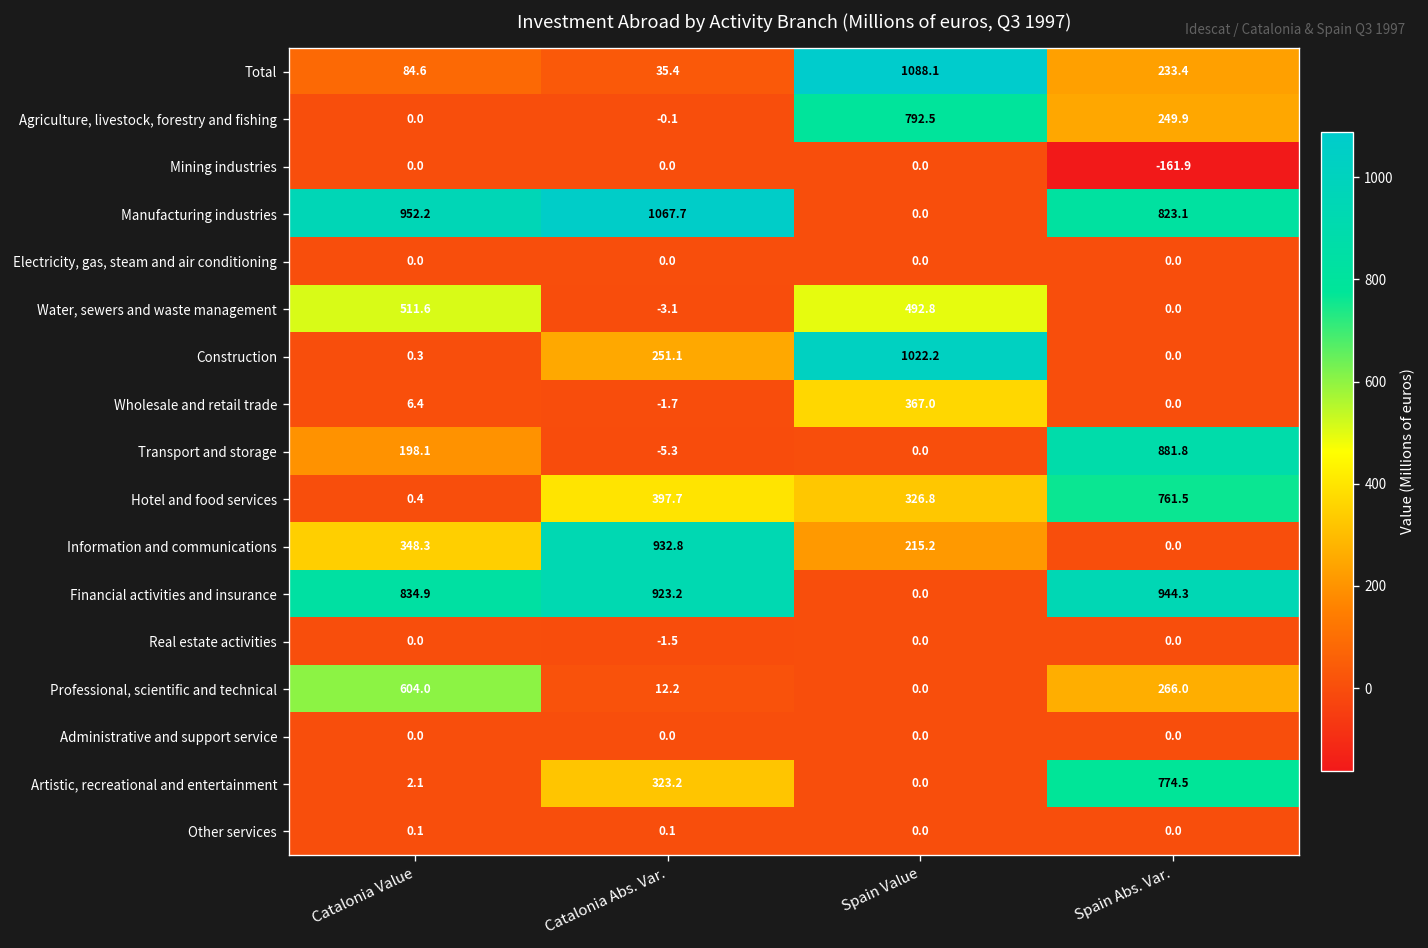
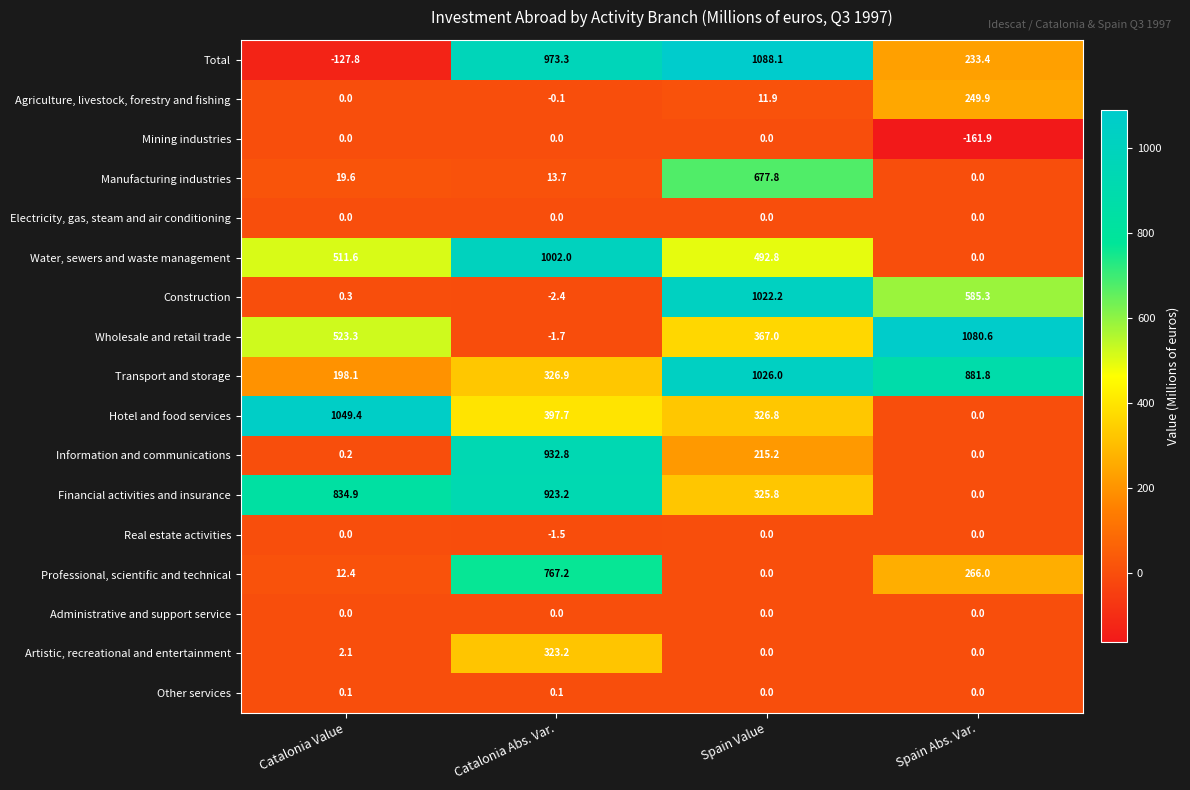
Total, Catalonia Value: 84.6 -> -127.8
Total, Catalonia Abs. Var.: 35.4 -> 973.3
Agriculture, livestock, forestry and fishing, Spain Value: 792.5 -> 11.9
Manufacturing industries, Catalonia Value: 952.2 -> 19.6
Manufacturing industries, Catalonia Abs. Var.: 1067.7 -> 13.7
Manufacturing industries, Spain Value: 0.0 -> 677.8
Manufacturing industries, Spain Abs. Var.: 823.1 -> 0.0
Water, sewers and waste management, Catalonia Abs. Var.: -3.1 -> 1002.0
Construction, Catalonia Abs. Var.: 251.1 -> -2.4
Construction, Spain Abs. Var.: 0.0 -> 585.3
Wholesale and retail trade, Catalonia Value: 6.4 -> 523.3
Wholesale and retail trade, Spain Abs. Var.: 0.0 -> 1080.6
Transport and storage, Catalonia Abs. Var.: -5.3 -> 326.9
Transport and storage, Spain Value: 0.0 -> 1026.0
Hotel and food services, Catalonia Value: 0.4 -> 1049.4
Hotel and food services, Spain Abs. Var.: 761.5 -> 0.0
Information and communications, Catalonia Value: 348.3 -> 0.2
Financial activities and insurance, Spain Value: 0.0 -> 325.8
Financial activities and insurance, Spain Abs. Var.: 944.3 -> 0.0
Professional, scientific and technical, Catalonia Value: 604.0 -> 12.4
Professional, scientific and technical, Catalonia Abs. Var.: 12.2 -> 767.2
Artistic, recreational and entertainment, Spain Abs. Var.: 774.5 -> 0.0
